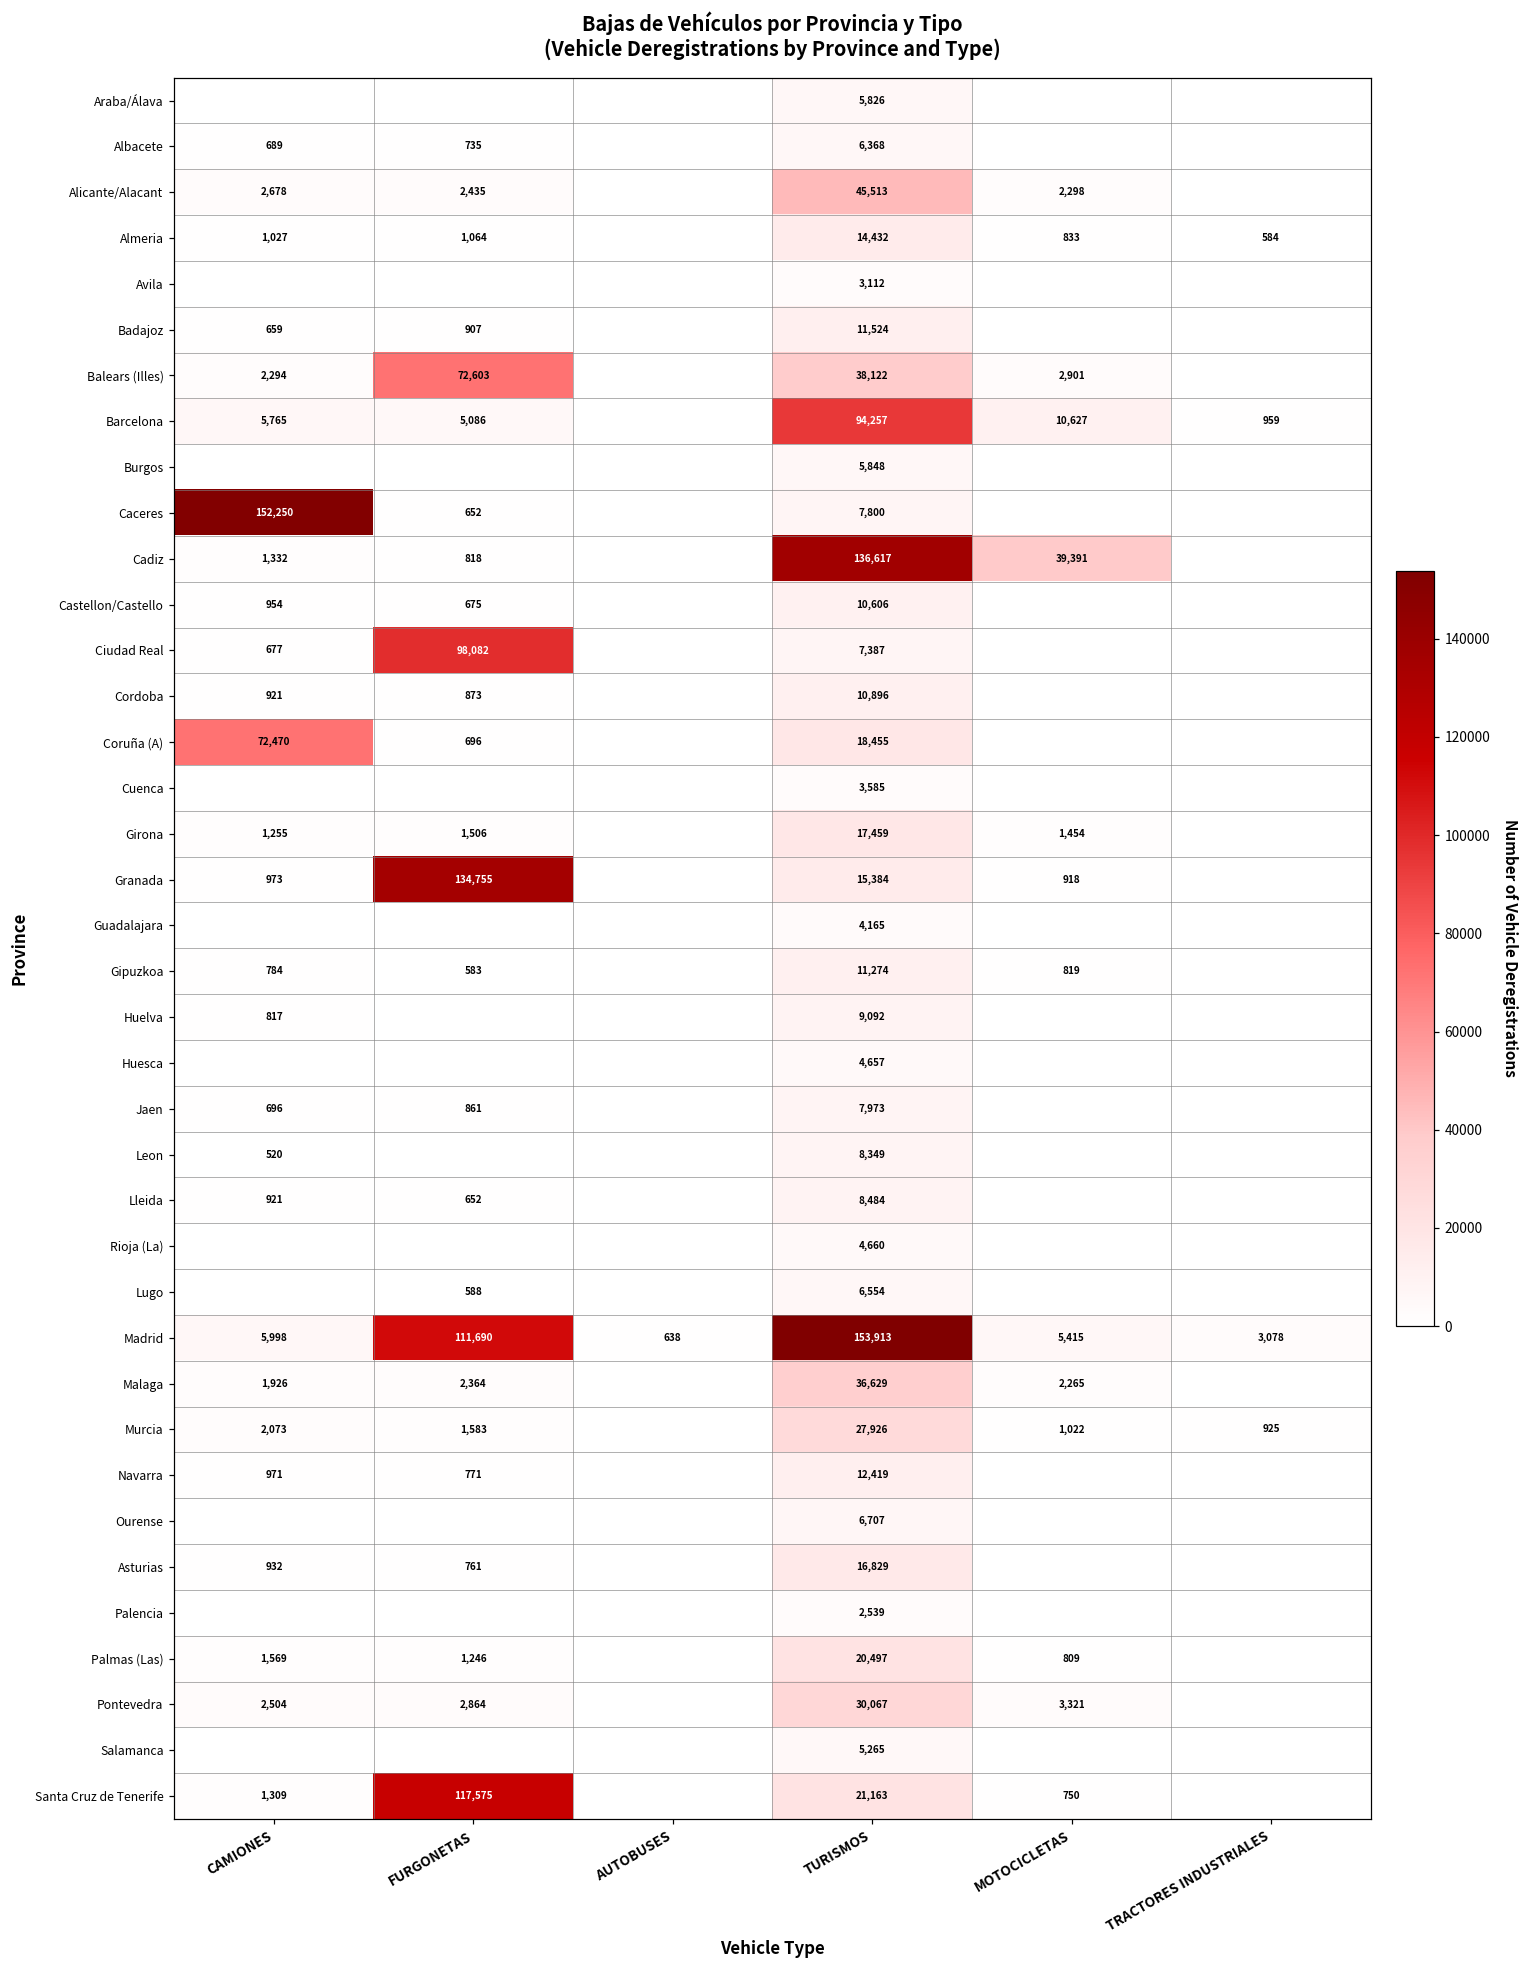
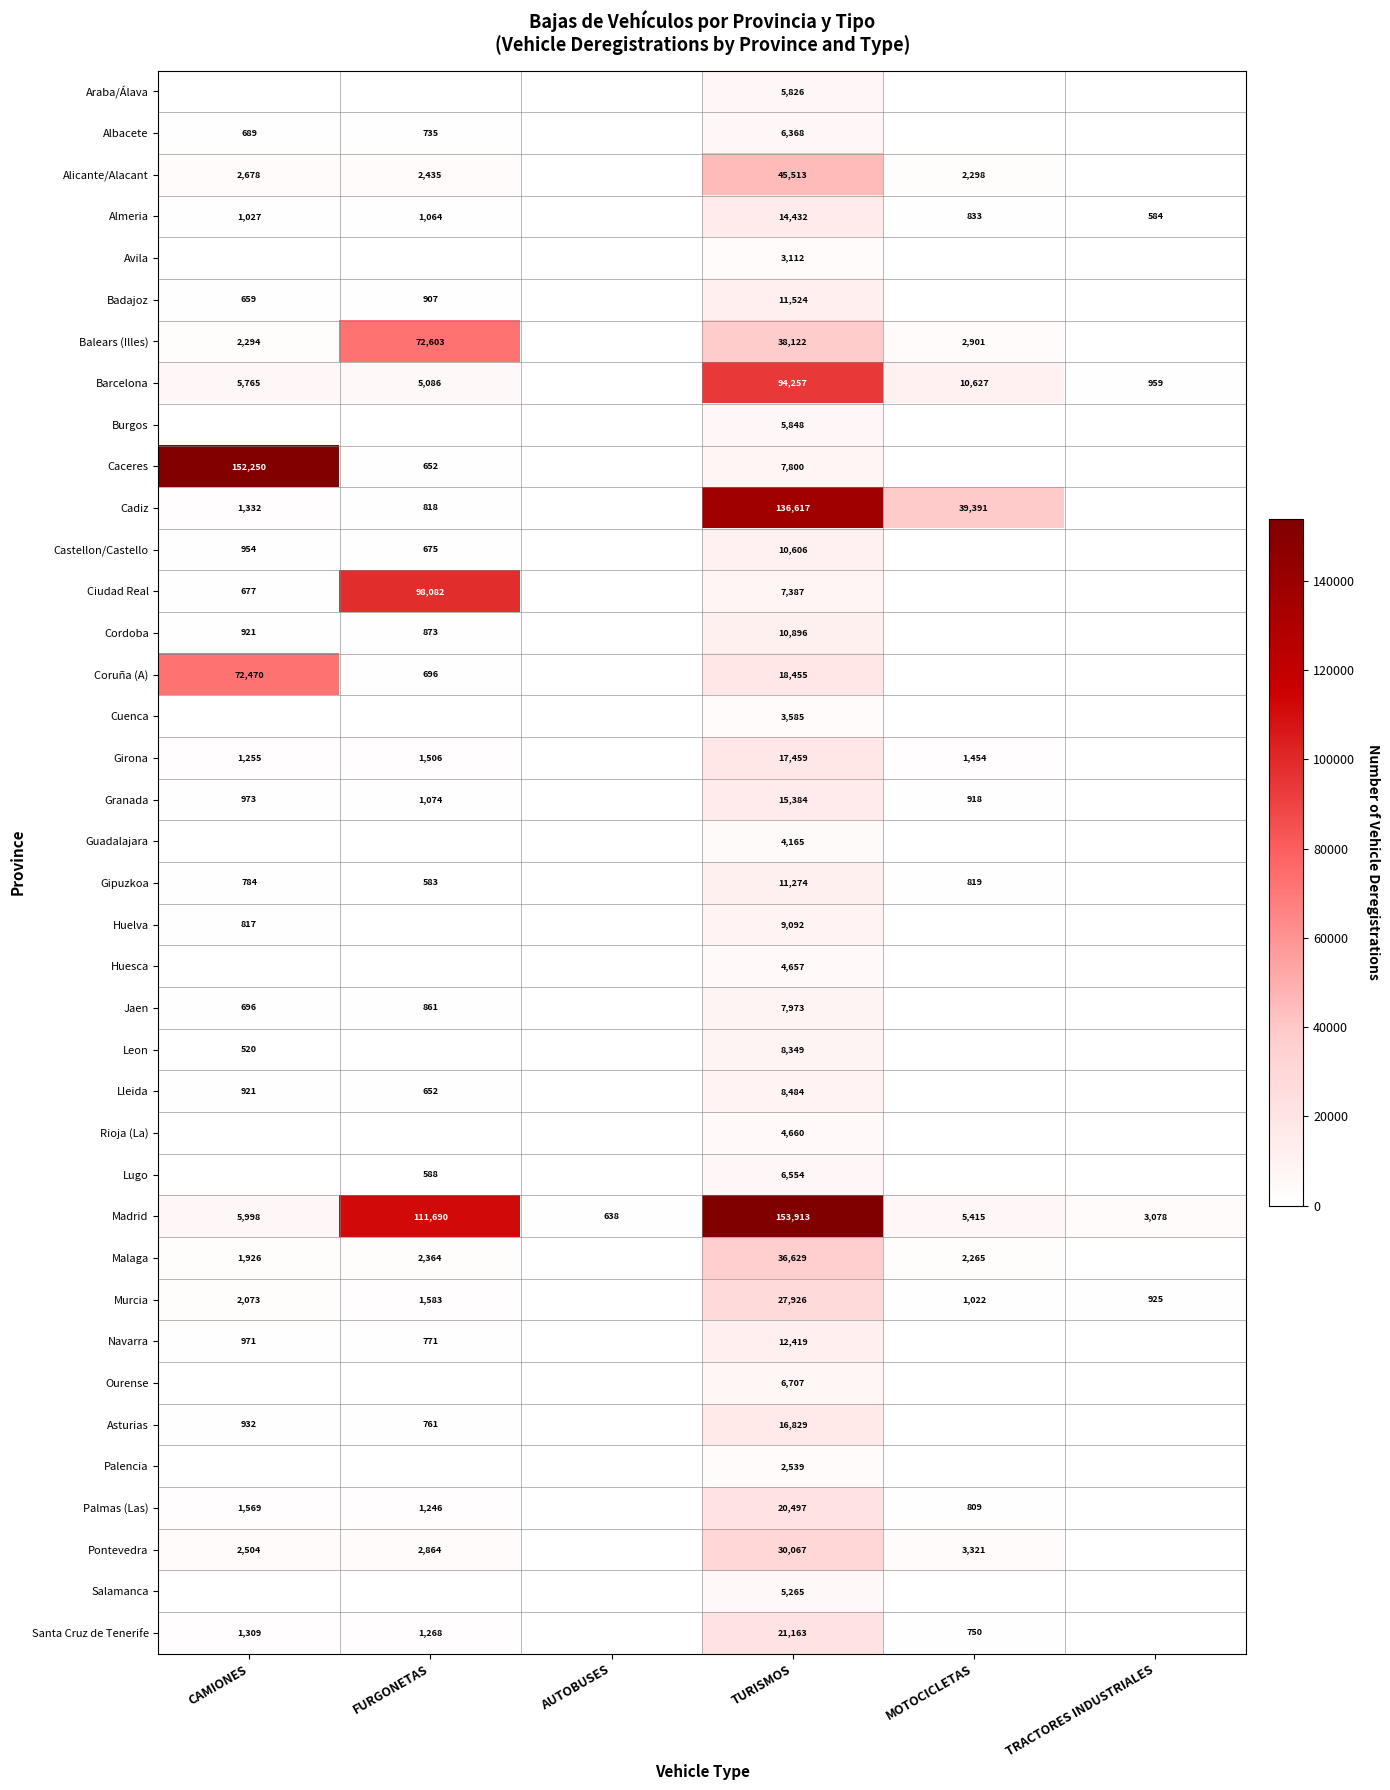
Granada, FURGONETAS: 134,755 -> 1,074
Santa Cruz de Tenerife, FURGONETAS: 117,575 -> 1,268
